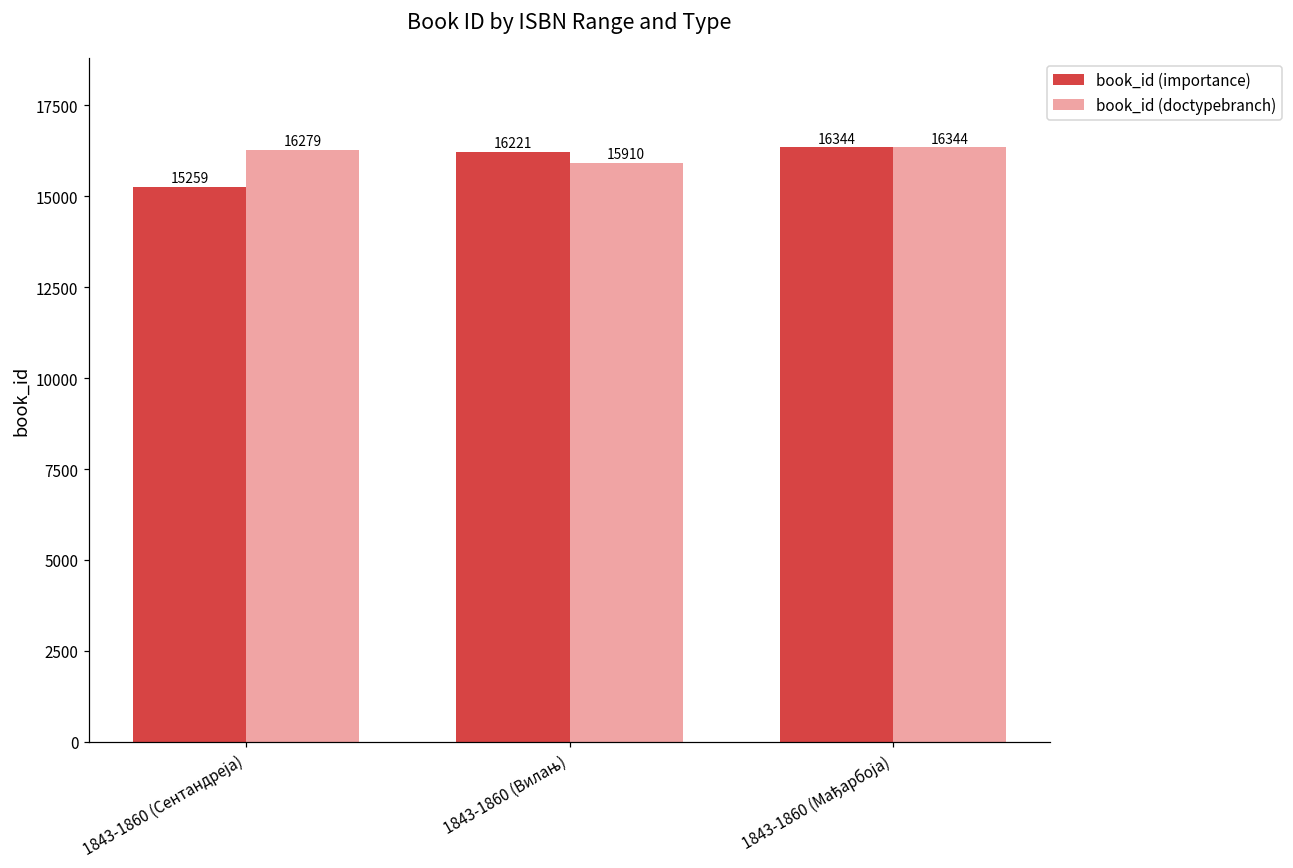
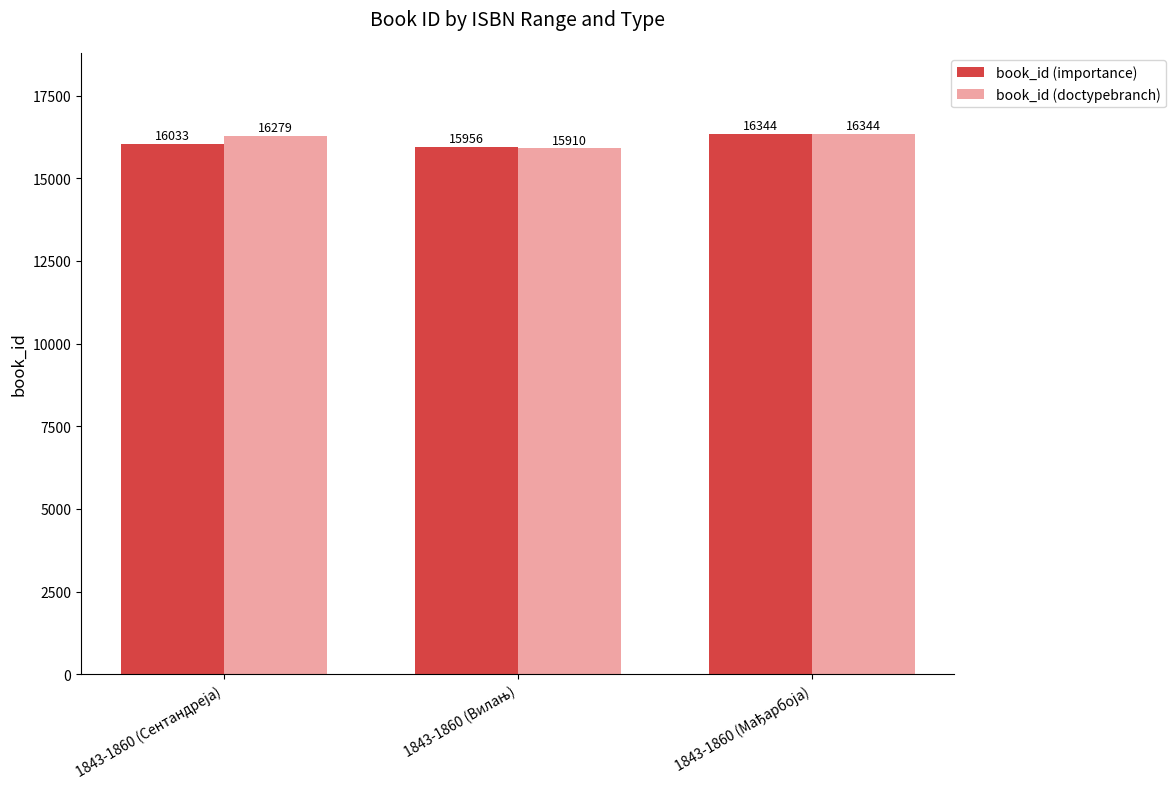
book_id (importance), 1843-1860 (Сентандреја): 15259 -> 16033
book_id (importance), 1843-1860 (Вилањ): 16221 -> 15956
